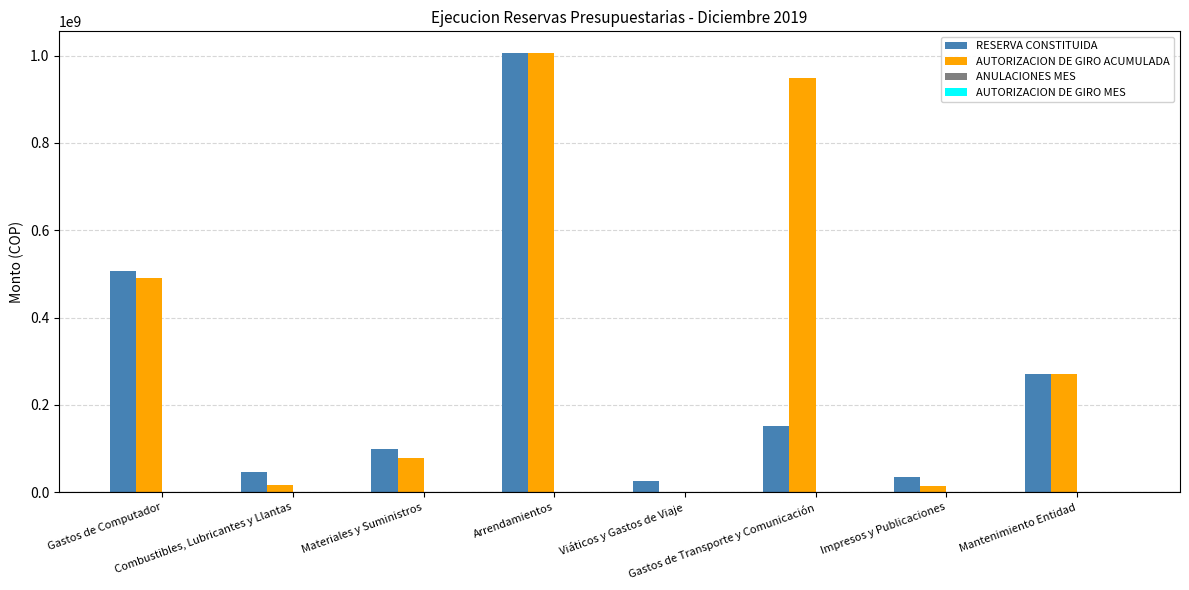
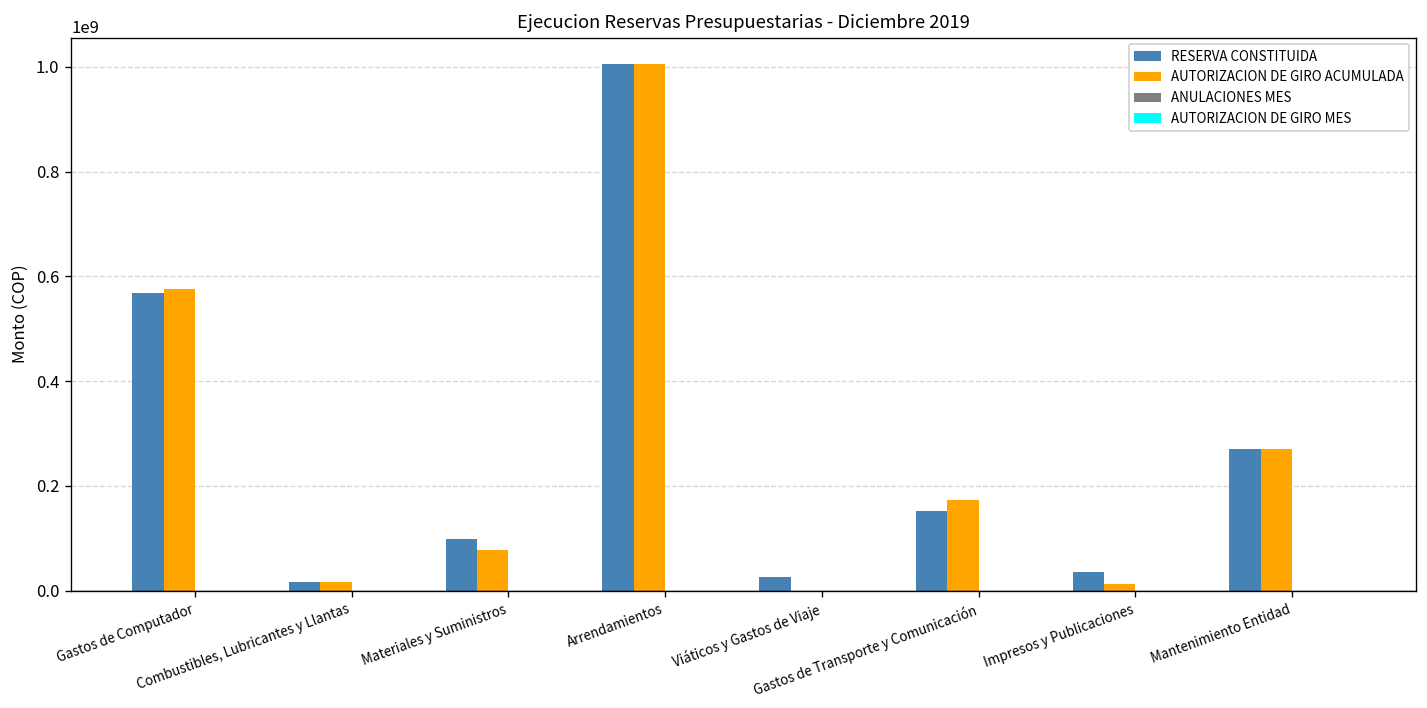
RESERVA CONSTITUIDA, Gastos de Computador: 510000000 -> 570000000
AUTORIZACION DE GIRO ACUMULADA, Gastos de Computador: 490000000 -> 570000000
RESERVA CONSTITUIDA, Combustibles, Lubricantes y Llantas: 50000000 -> 20000000
AUTORIZACION DE GIRO ACUMULADA, Gastos de Transporte y Comunicación: 950000000 -> 170000000
